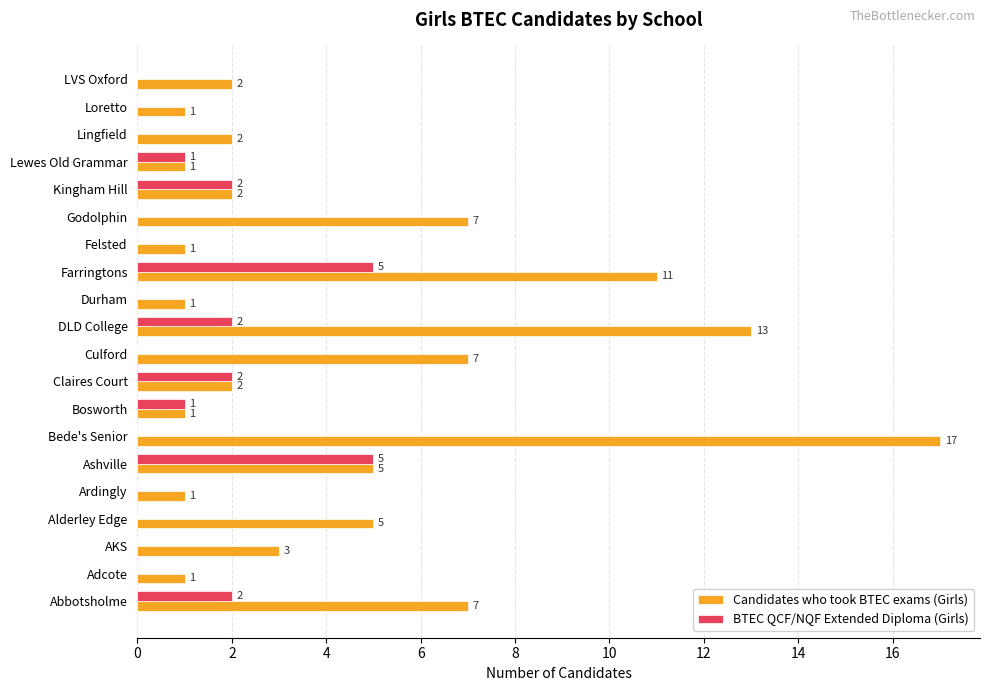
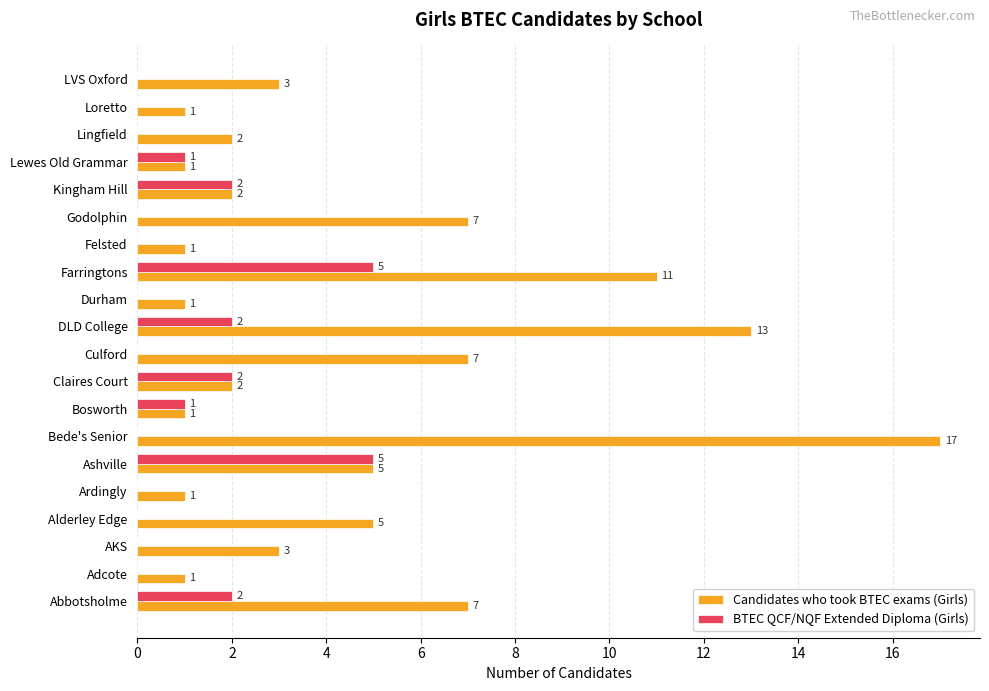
Candidates who took BTEC exams (Girls), LVS Oxford: 2 -> 3
